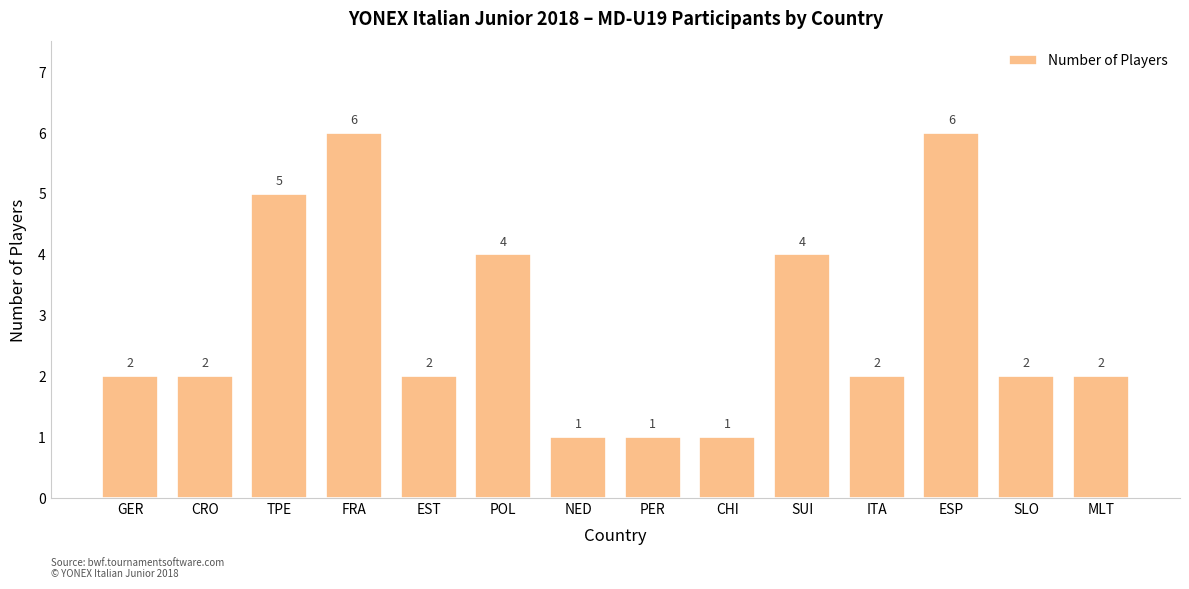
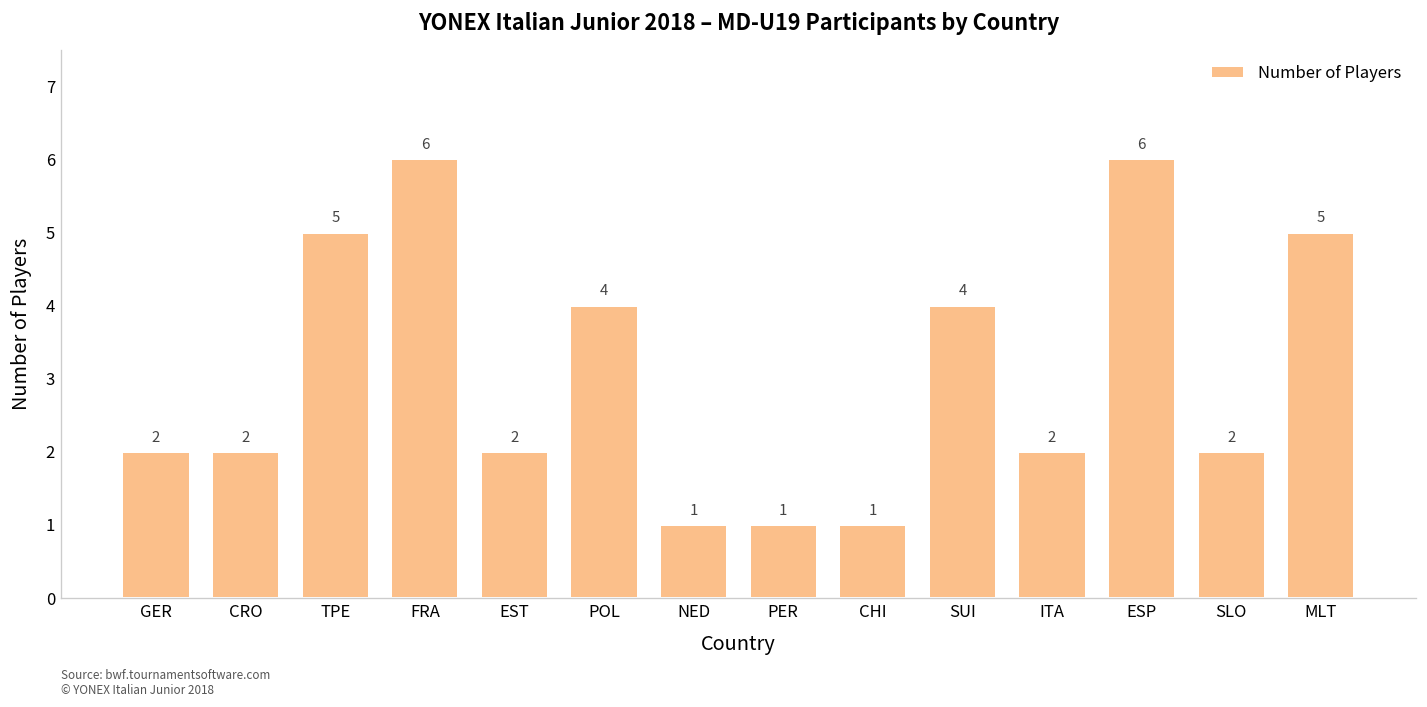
MLT: 2 -> 5
